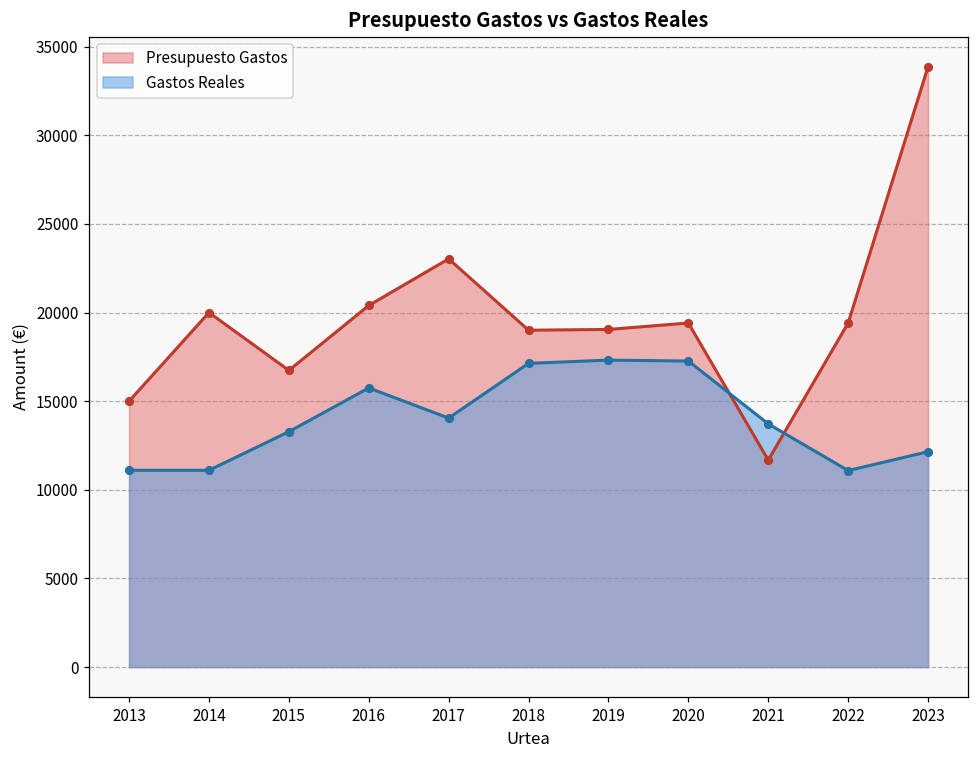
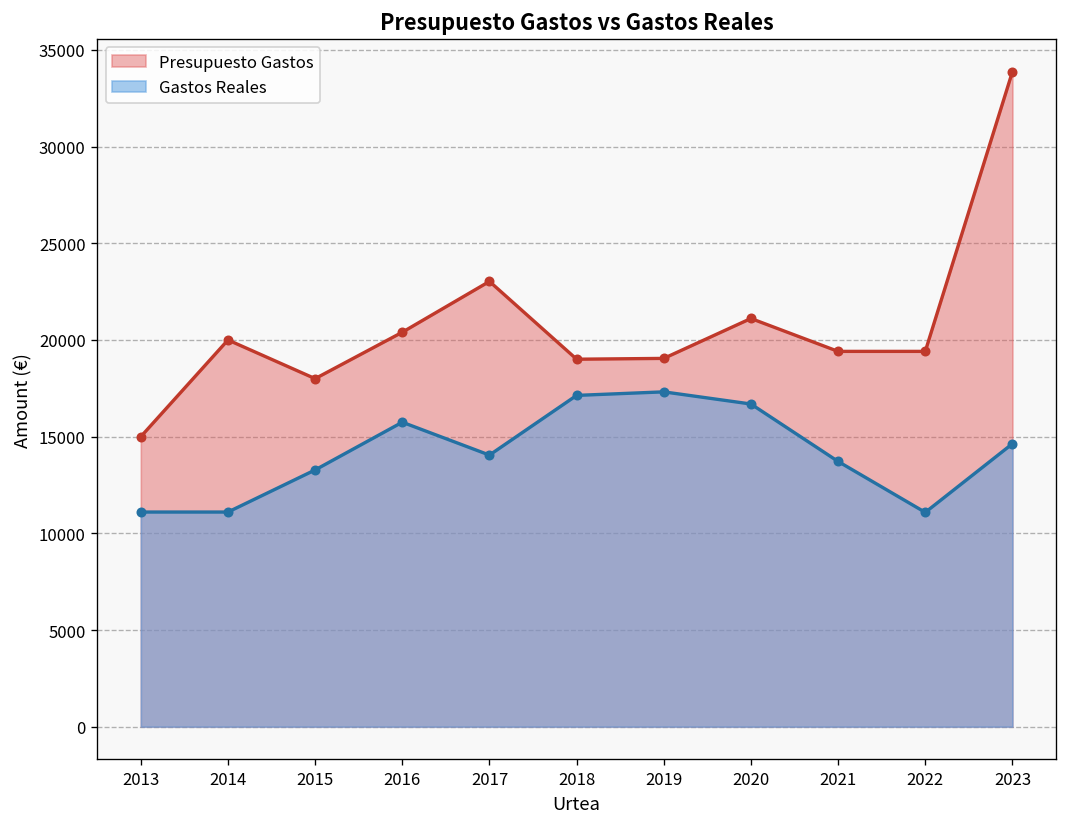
Presupuesto Gastos, 2015: 16700 -> 18000
Presupuesto Gastos, 2020: 19400 -> 21100
Gastos Reales, 2020: 17300 -> 16700
Presupuesto Gastos, 2021: 11700 -> 19400
Gastos Reales, 2023: 12200 -> 14600
